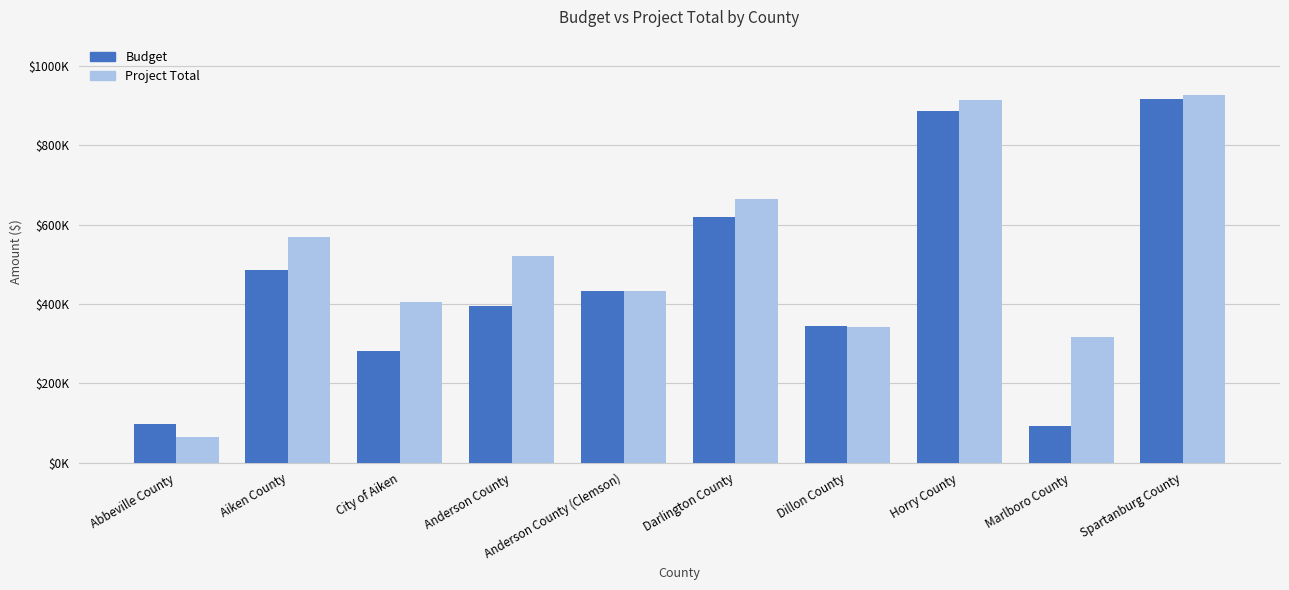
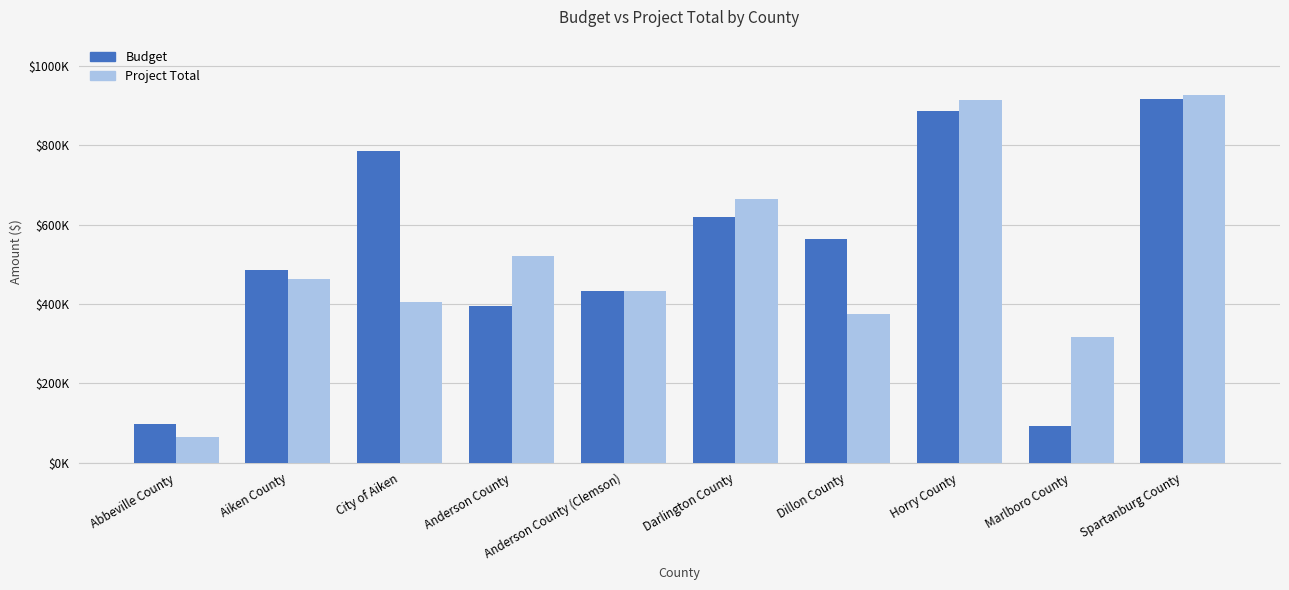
Project Total, Aiken County: $570000 -> $460000
Budget, City of Aiken: $280000 -> $790000
Budget, Dillon County: $350000 -> $560000
Project Total, Dillon County: $340000 -> $370000
